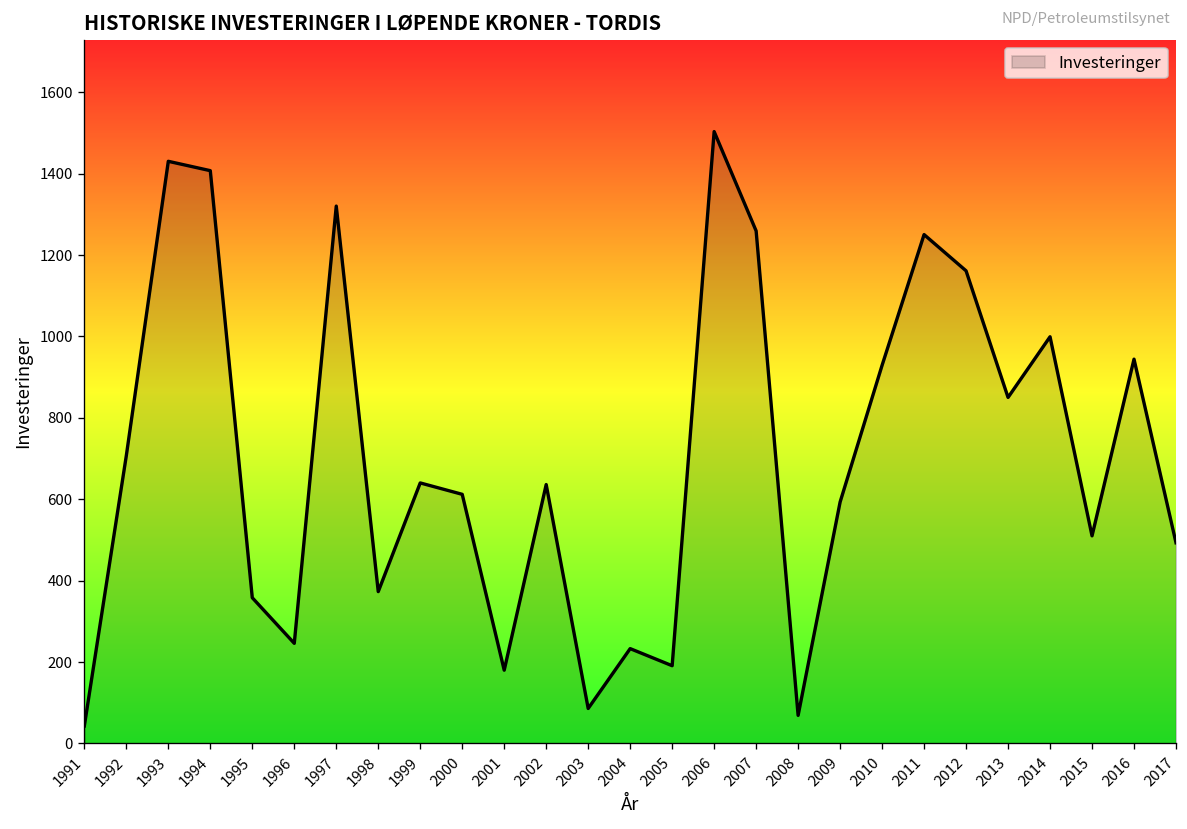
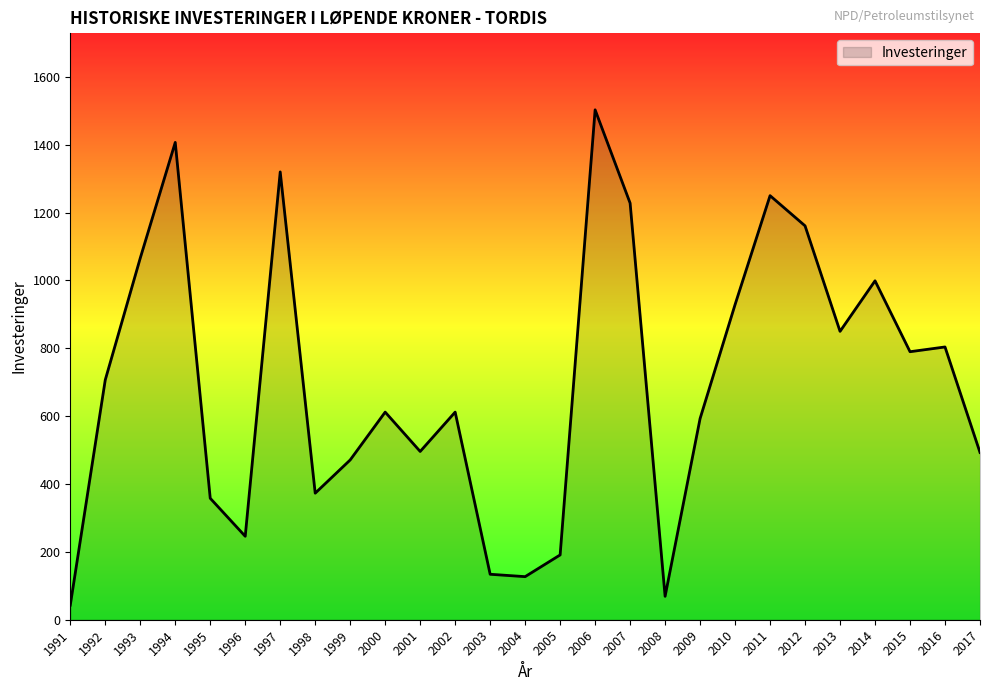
1993: 1430 -> 1070
1999: 640 -> 470
2001: 180 -> 500
2002: 640 -> 610
2003: 90 -> 130
2004: 230 -> 130
2007: 1260 -> 1230
2015: 510 -> 790
2016: 940 -> 800
